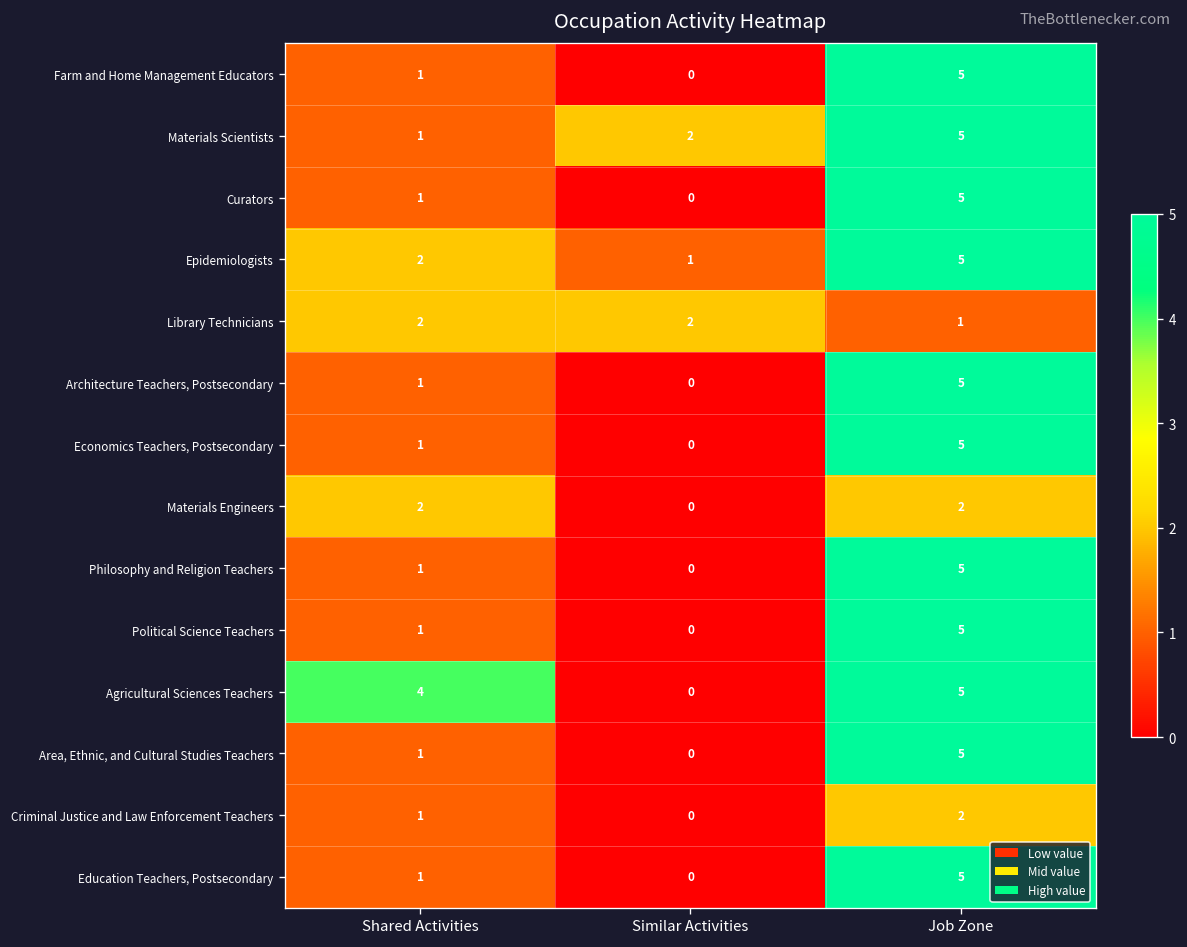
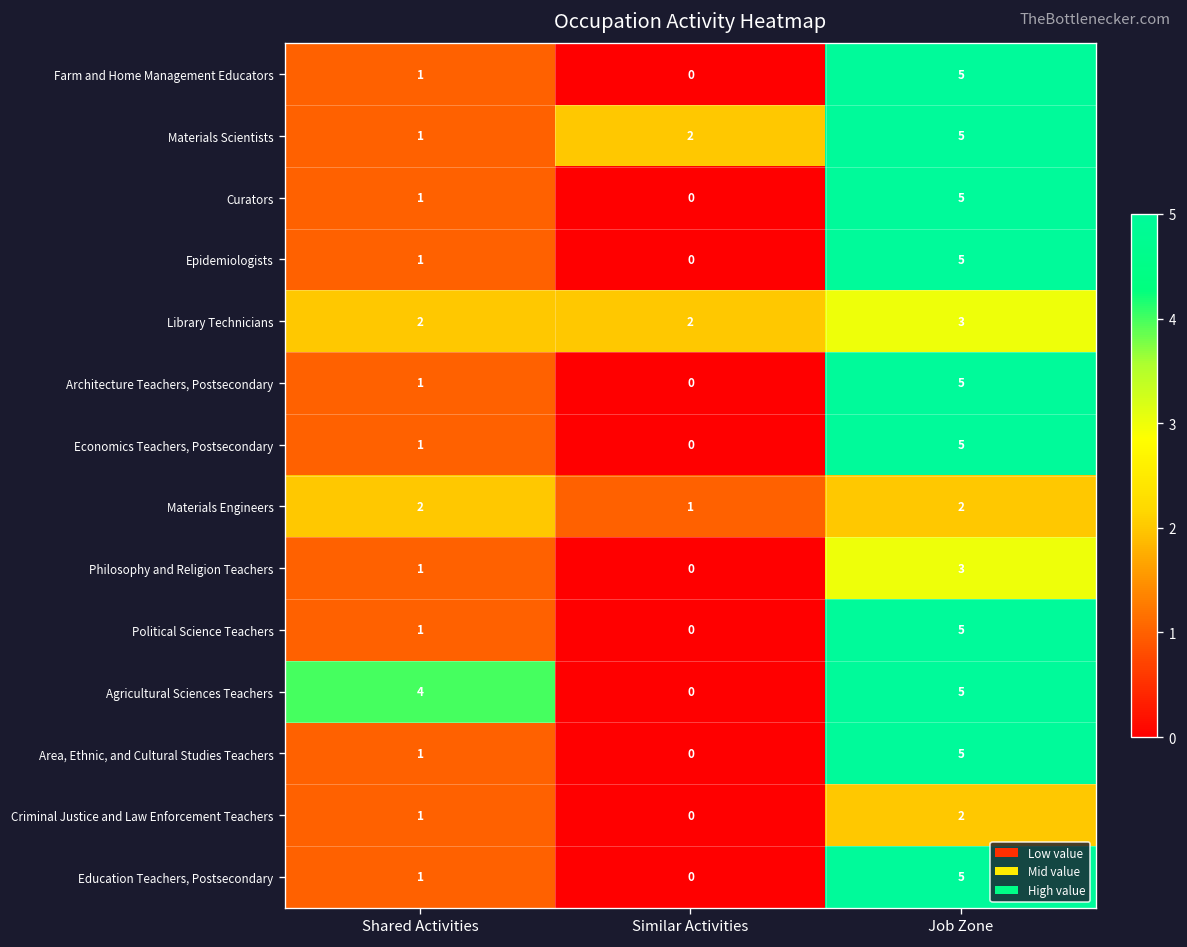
Epidemiologists, Shared Activities: 2 -> 1
Epidemiologists, Similar Activities: 1 -> 0
Library Technicians, Job Zone: 1 -> 3
Materials Engineers, Similar Activities: 0 -> 1
Philosophy and Religion Teachers, Job Zone: 5 -> 3
